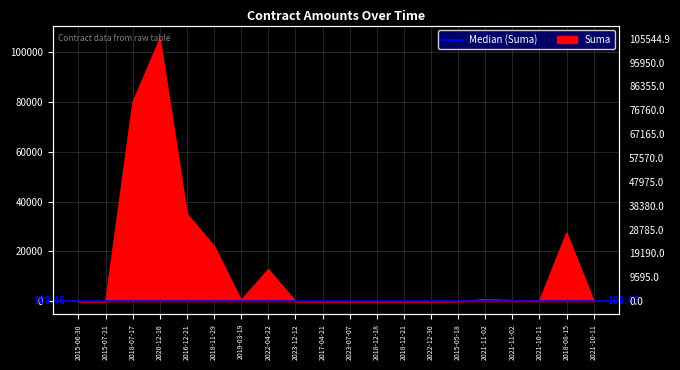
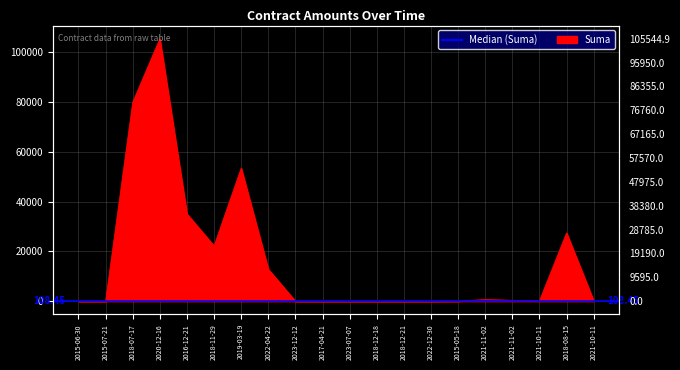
2019-03-19: 0 -> 54000
